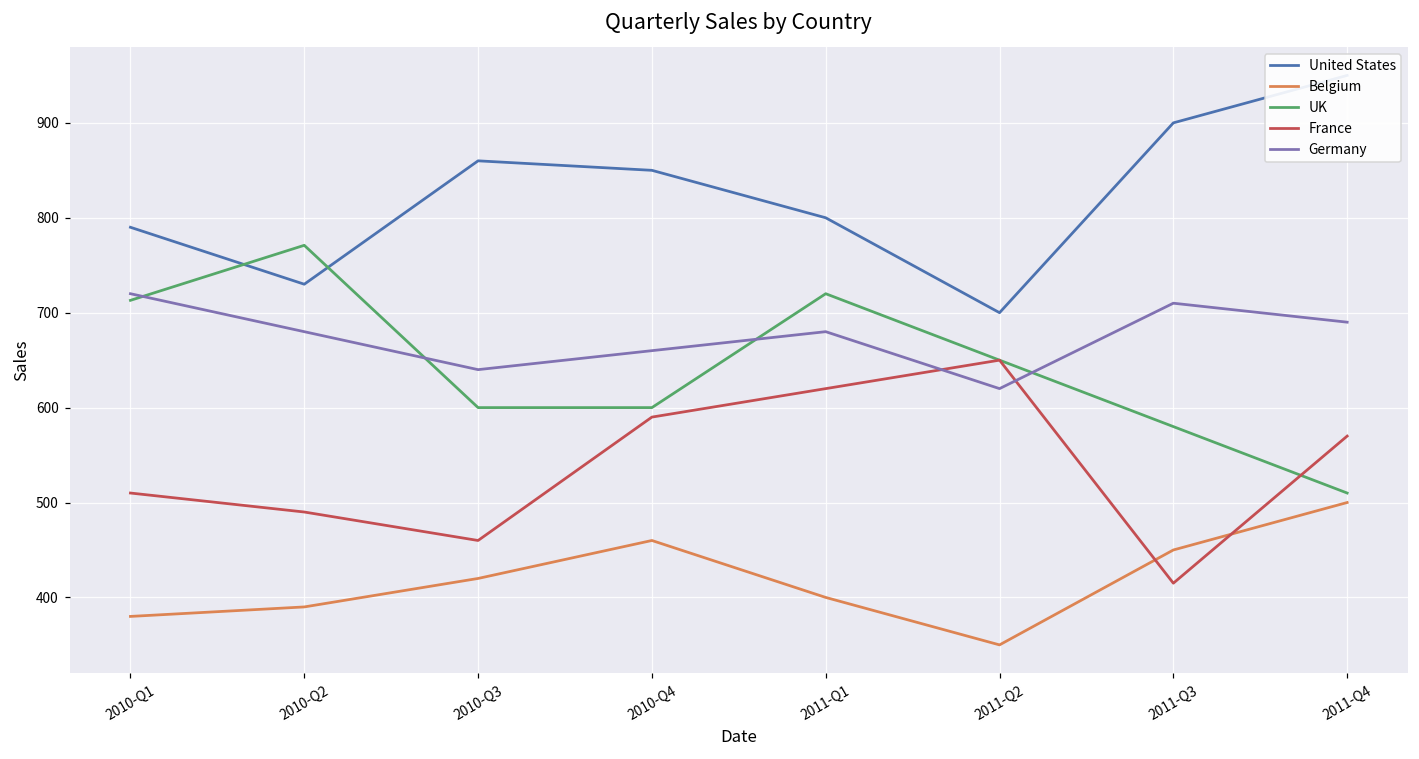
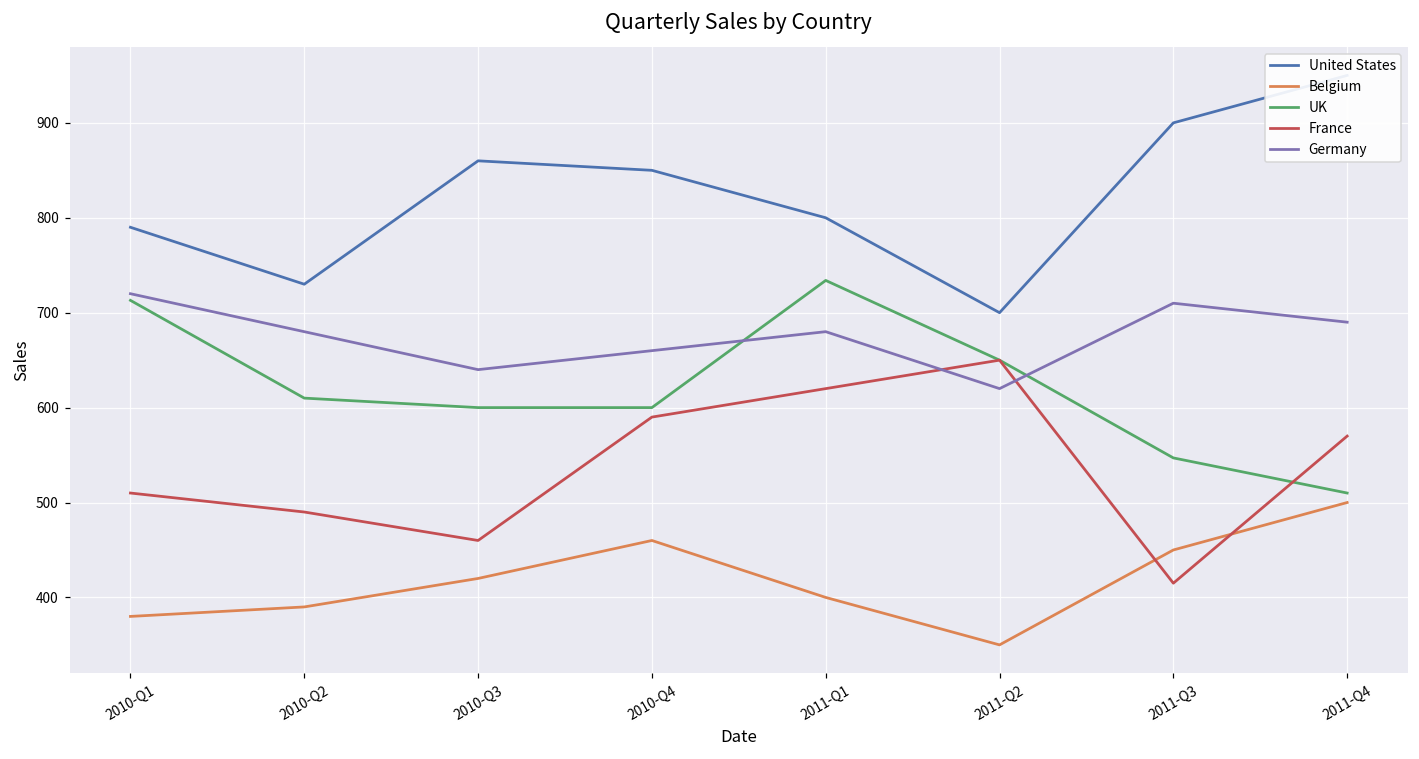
UK, 2010-Q2: 770 -> 610
UK, 2011-Q1: 720 -> 730
UK, 2011-Q3: 580 -> 550
